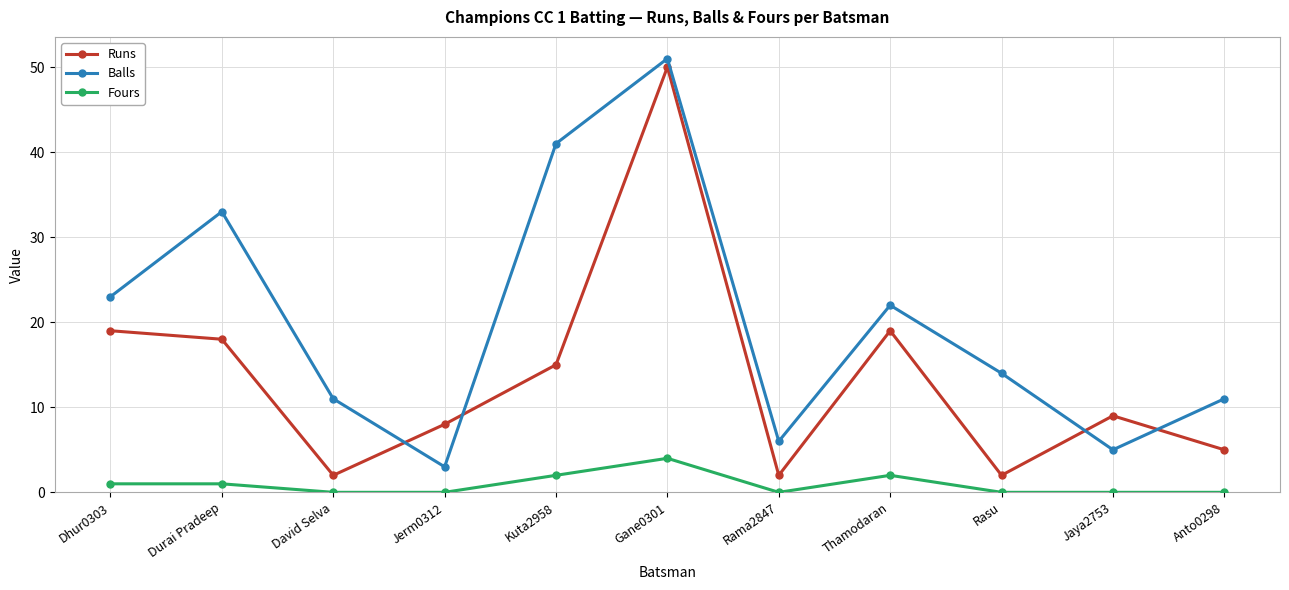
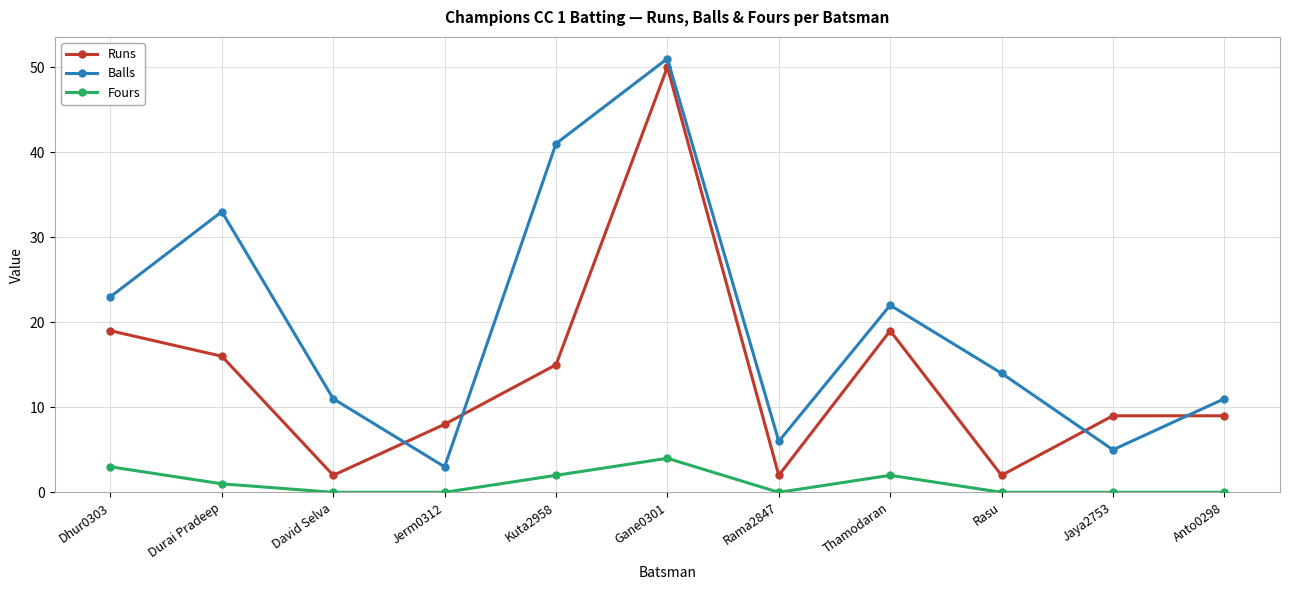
Fours, Dhur0303: 1 -> 3
Runs, Durai Pradeep: 18 -> 16
Runs, Anto0298: 5 -> 9
